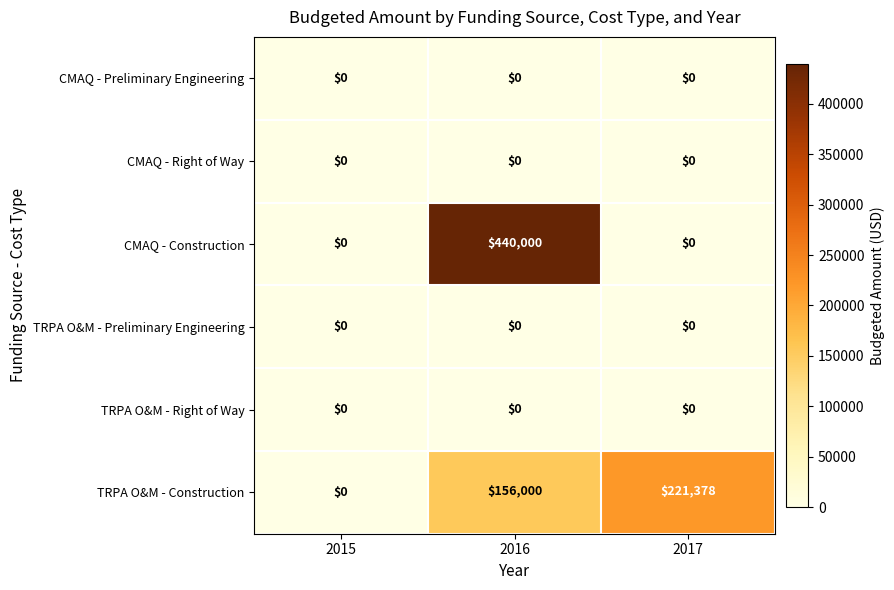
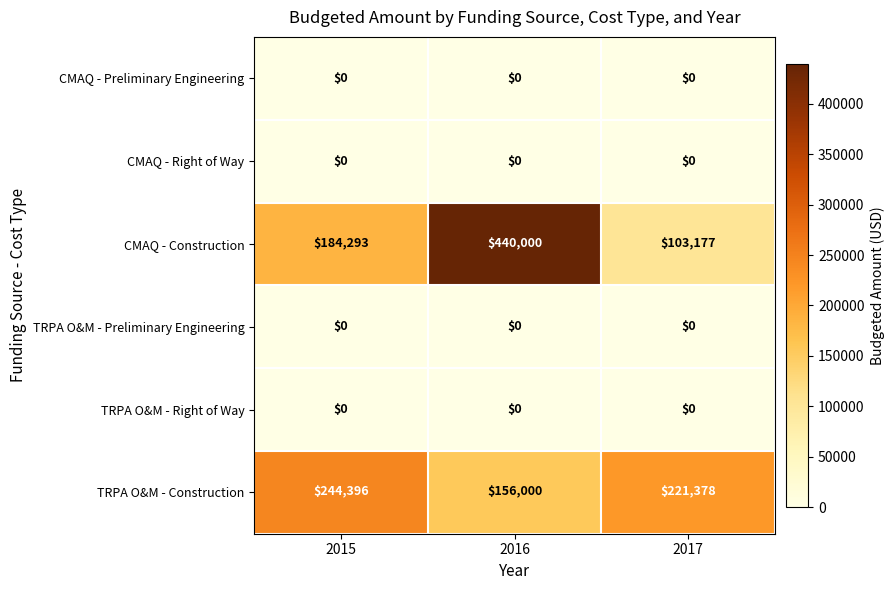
CMAQ - Construction, 2015: $0 -> $184,293
CMAQ - Construction, 2017: $0 -> $103,177
TRPA O&M - Construction, 2015: $0 -> $244,396
